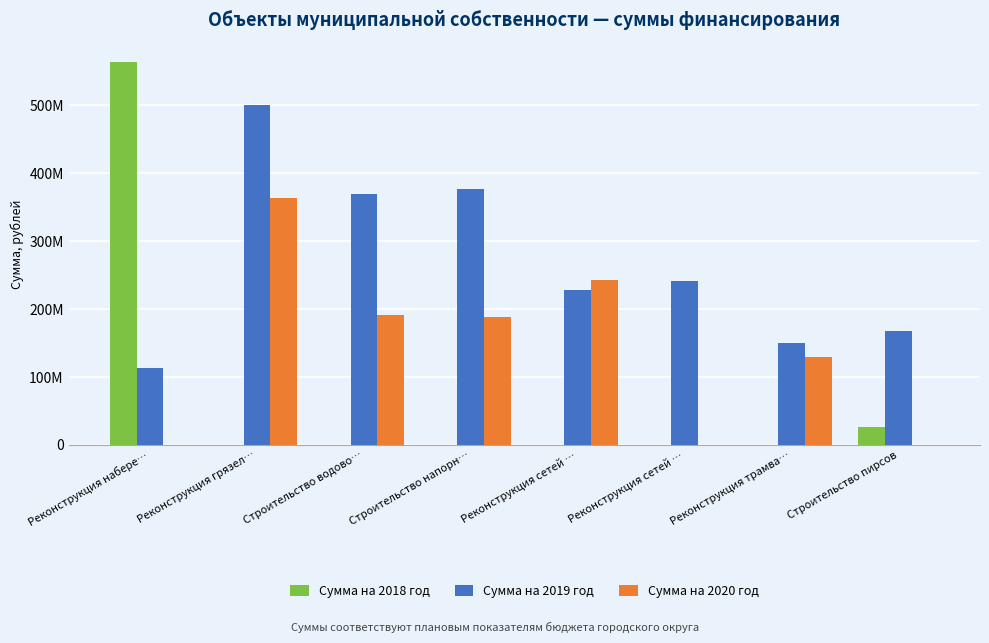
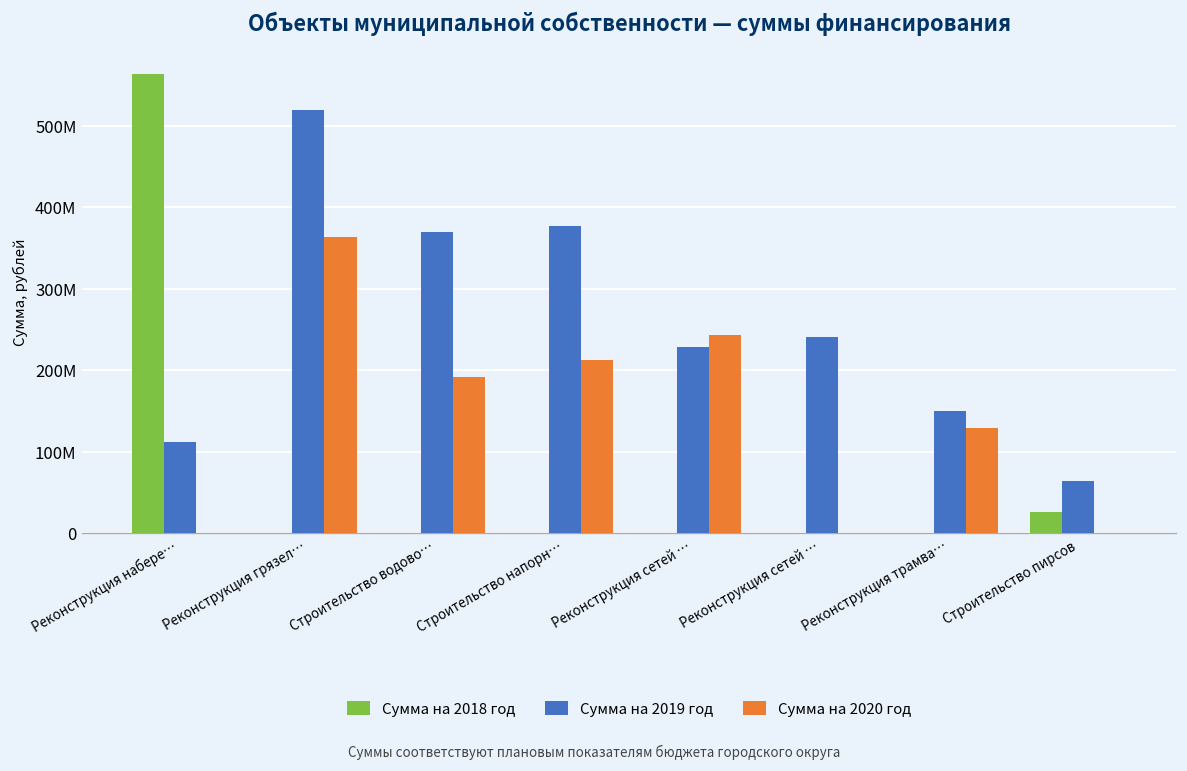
Сумма на 2019 год, Реконструкция грязел…: 500000000 -> 520000000
Сумма на 2020 год, Строительство напорн…: 190000000 -> 210000000
Сумма на 2019 год, Строительство пирсов: 170000000 -> 60000000
